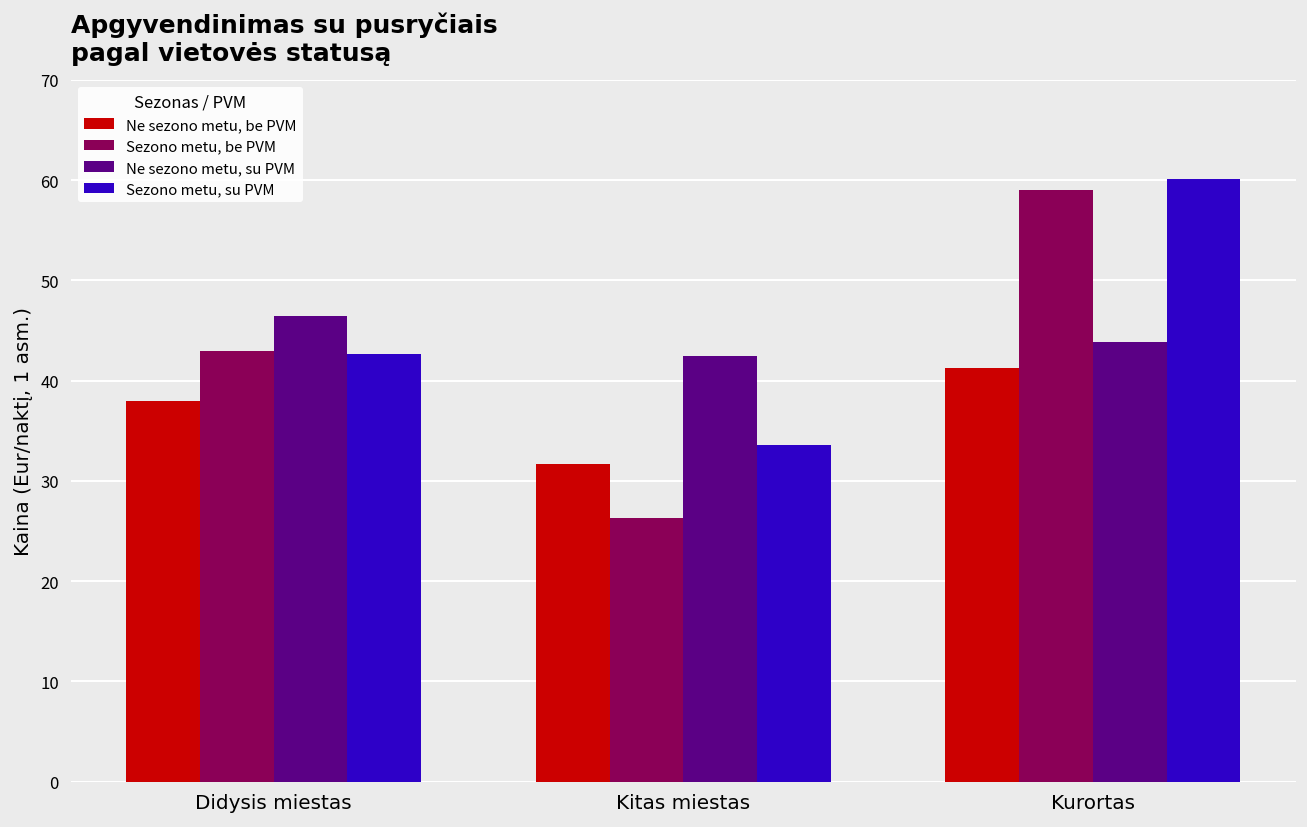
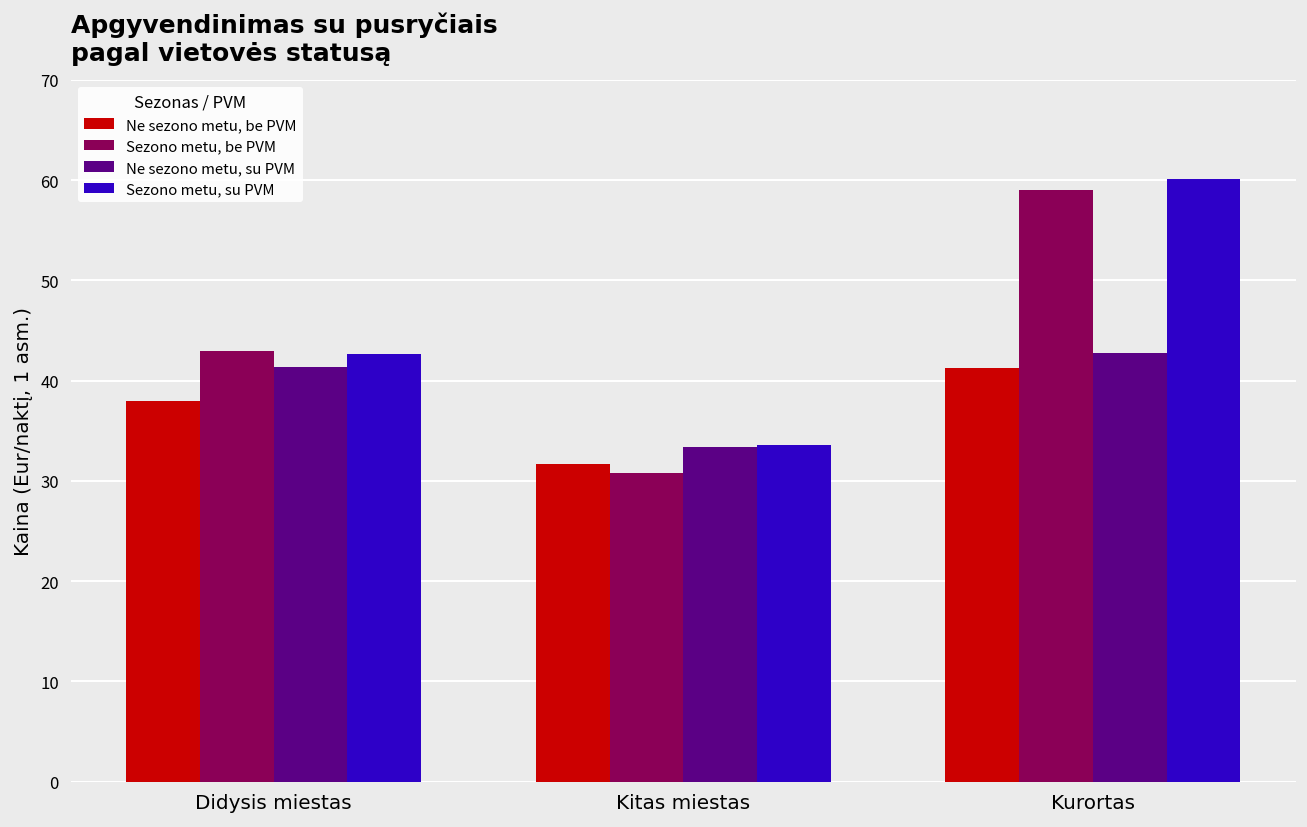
Ne sezono metu, su PVM, Didysis miestas: 46 -> 41
Sezono metu, be PVM, Kitas miestas: 26 -> 31
Ne sezono metu, su PVM, Kitas miestas: 43 -> 33
Ne sezono metu, su PVM, Kurortas: 44 -> 43
